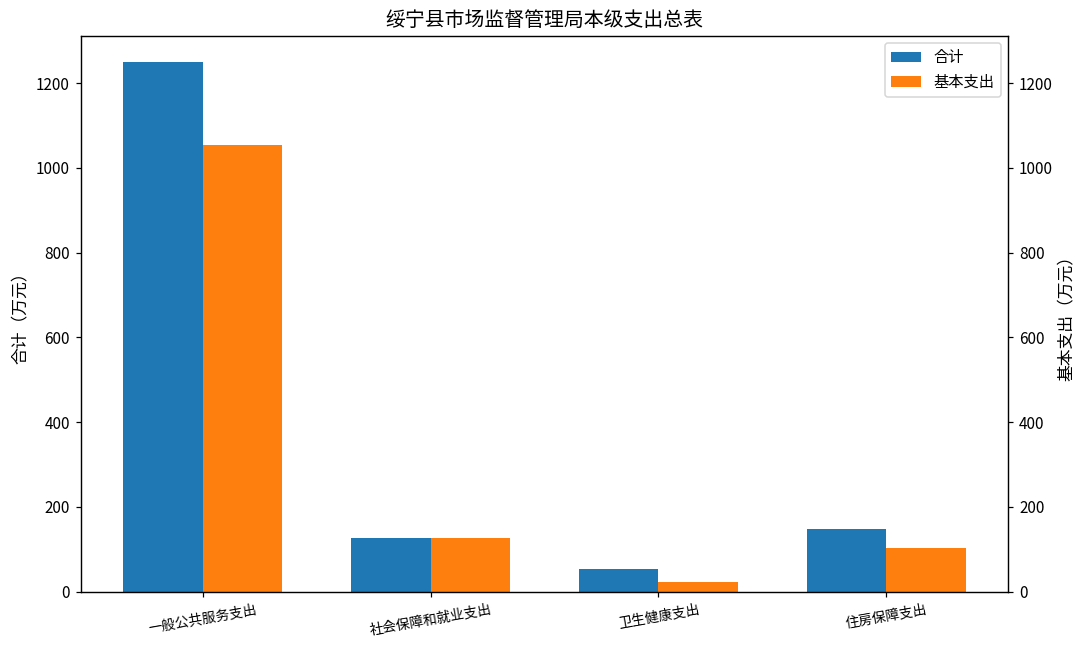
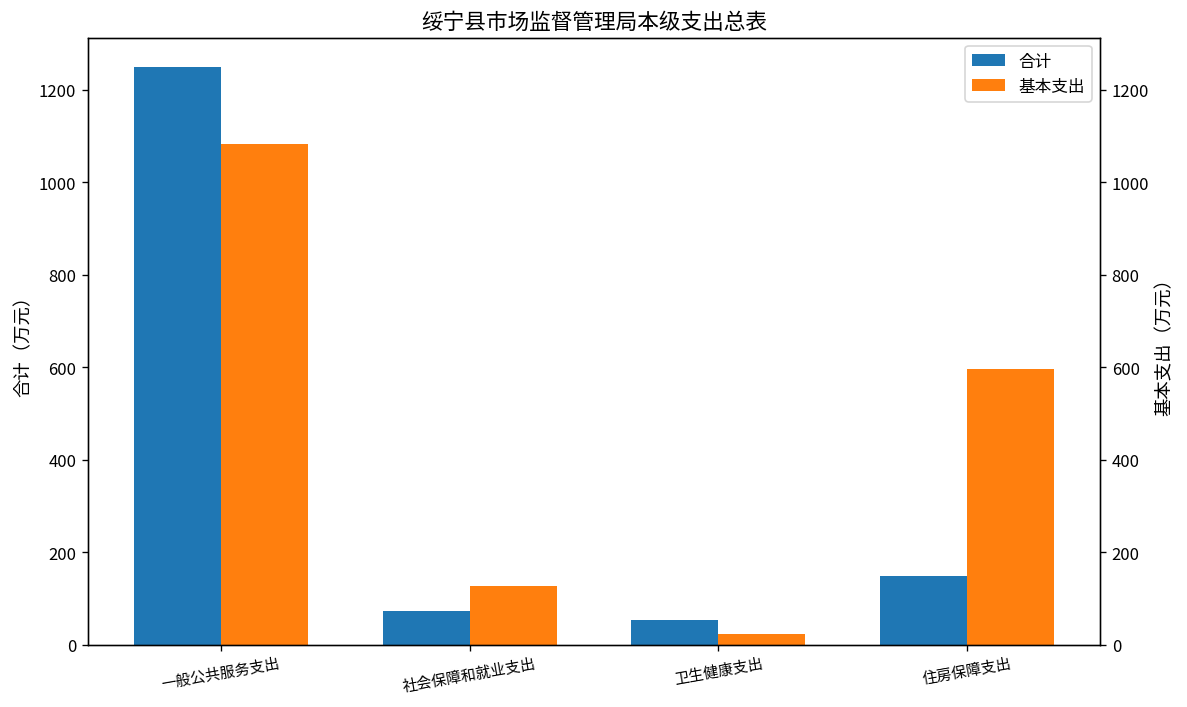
基本支出, 一般公共服务支出: 1050 -> 1080
合计, 社会保障和就业支出: 130 -> 70
基本支出, 住房保障支出: 100 -> 600
